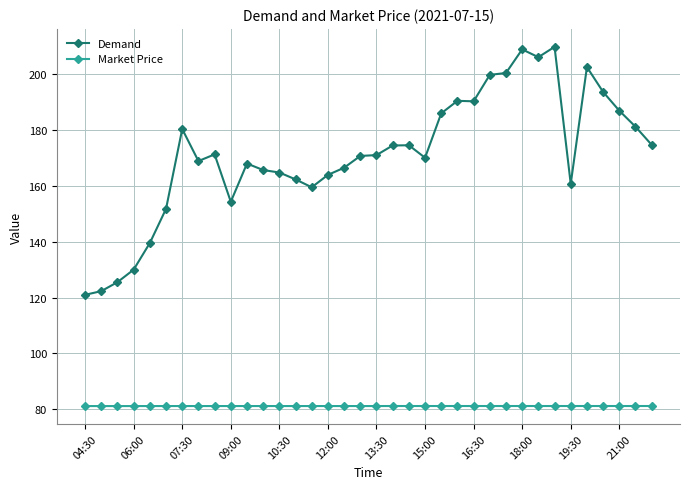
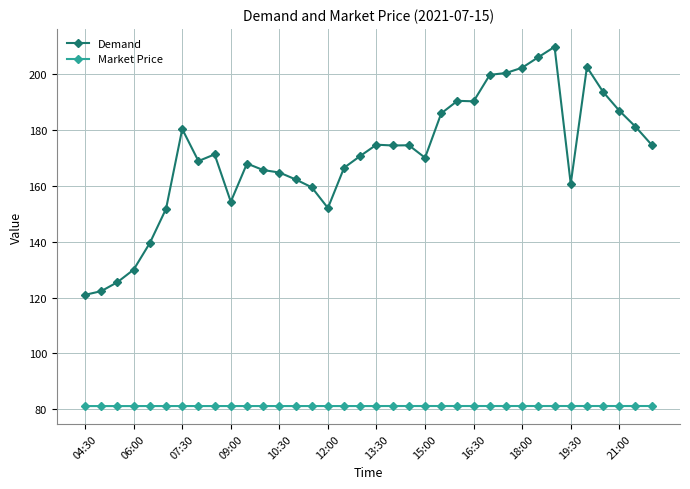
Demand, 12:00: 164 -> 152
Demand, 13:30: 171 -> 175
Demand, 18:00: 209 -> 202
